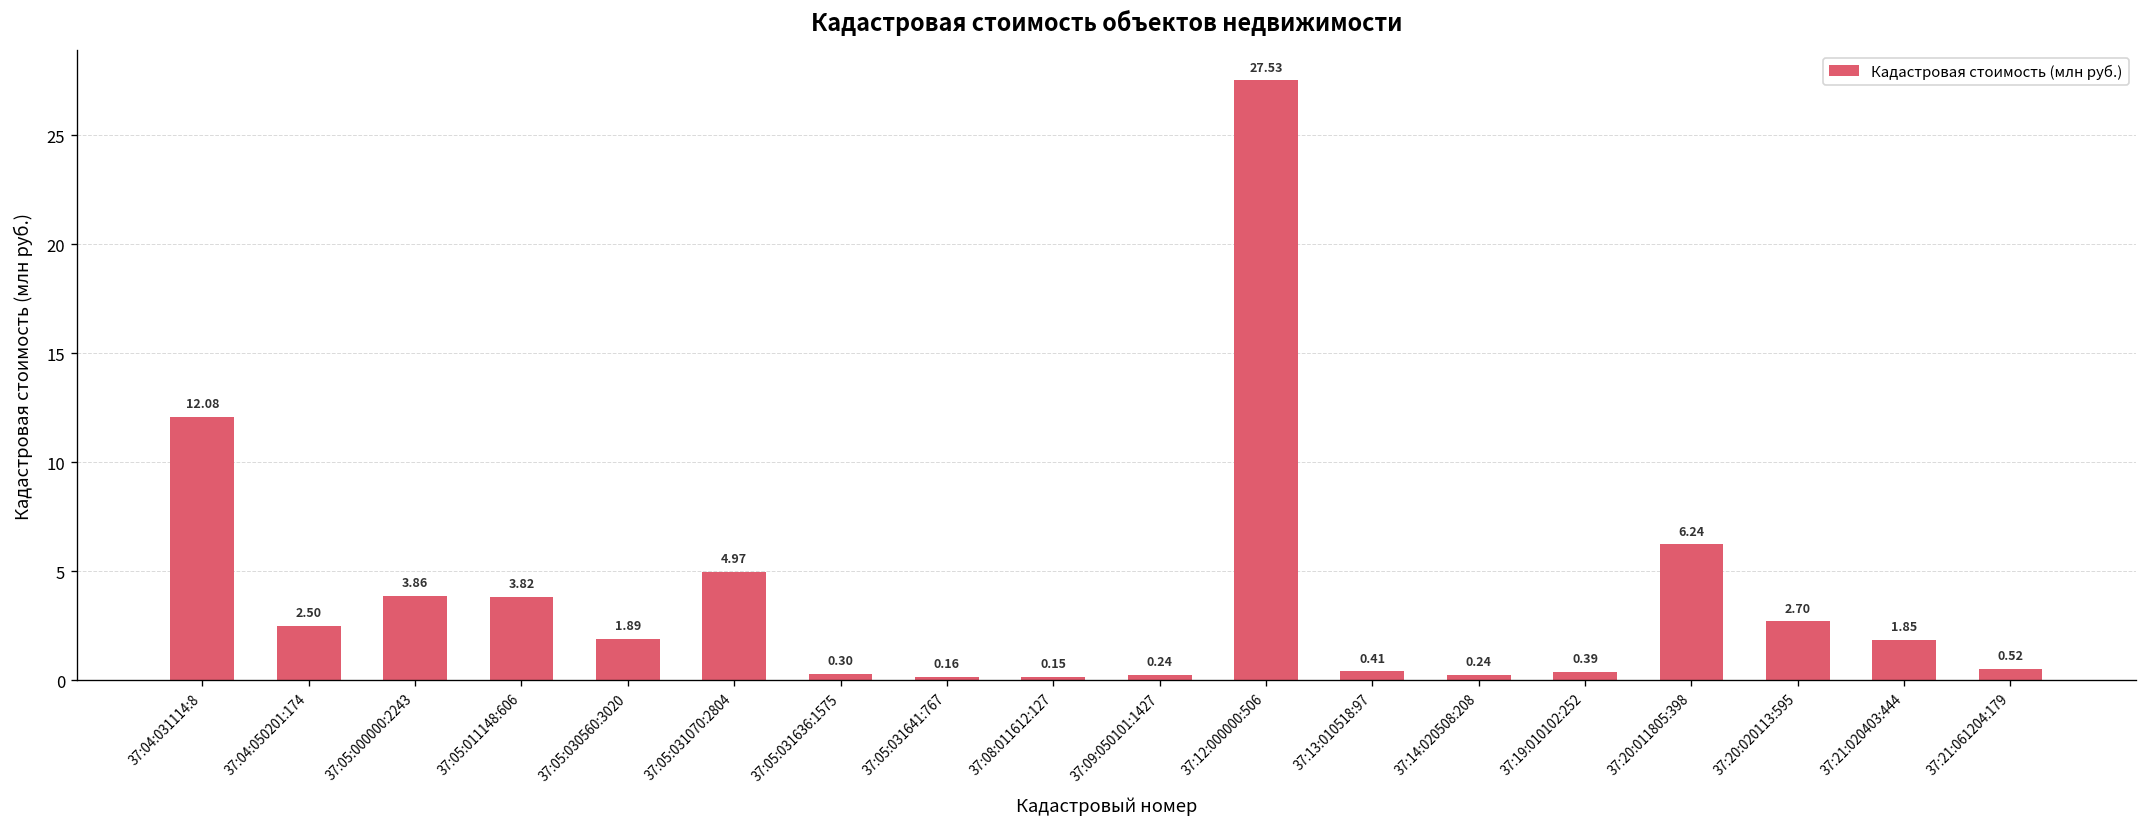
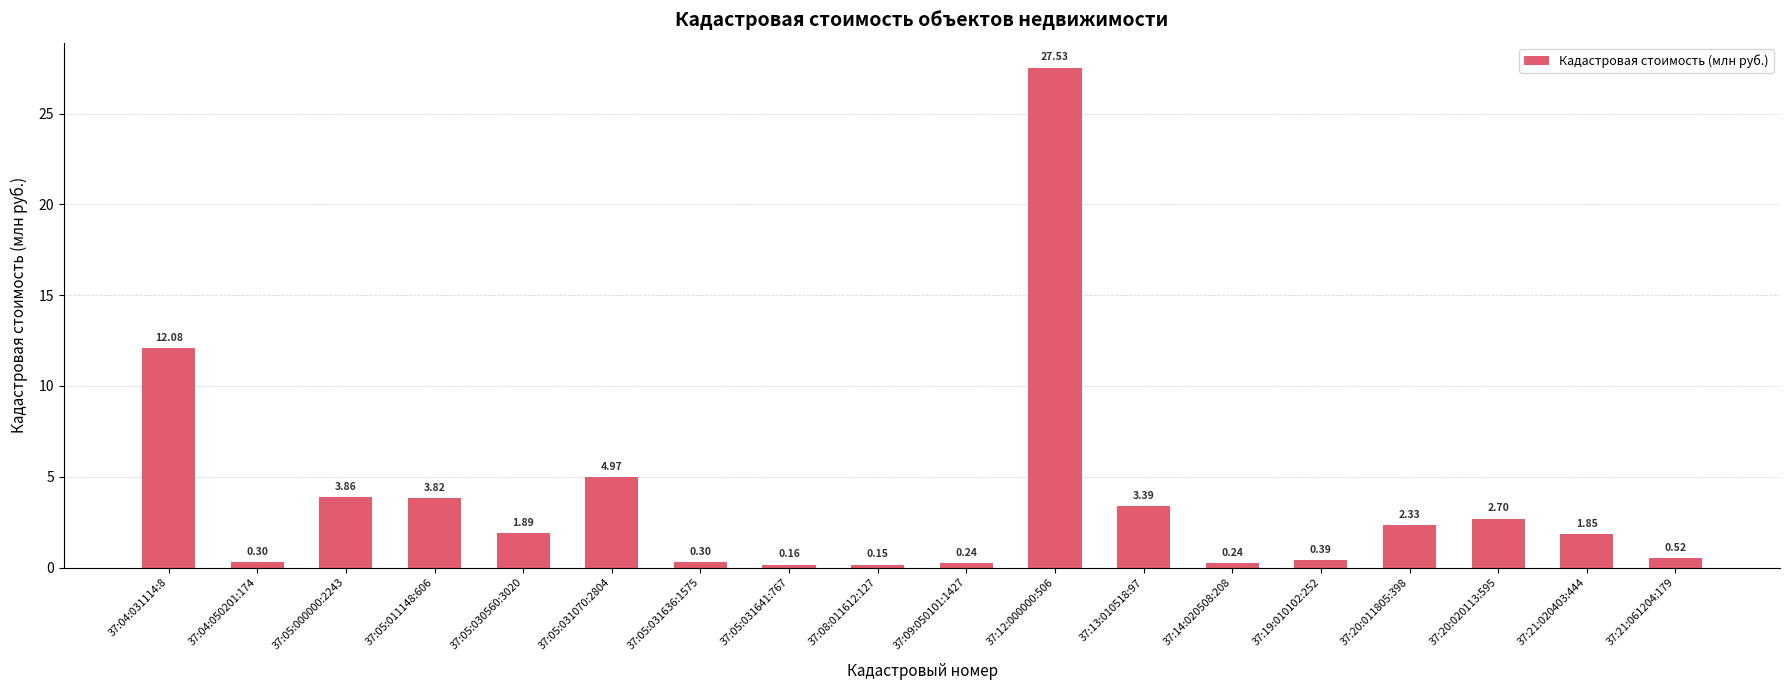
37:04:050201:174: 2.50 -> 0.30
37:13:010518:97: 0.41 -> 3.39
37:20:011805:398: 6.24 -> 2.33
